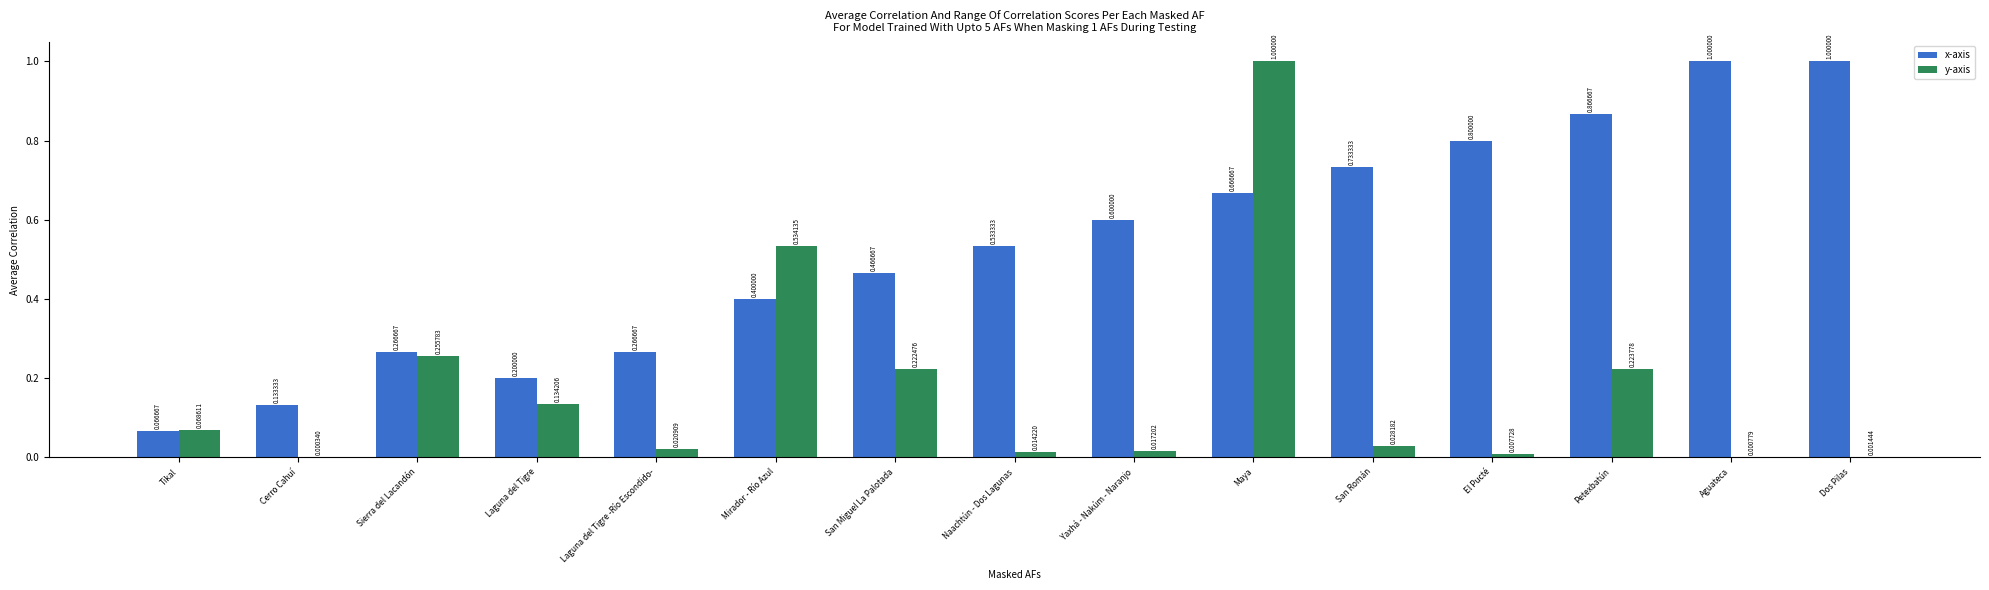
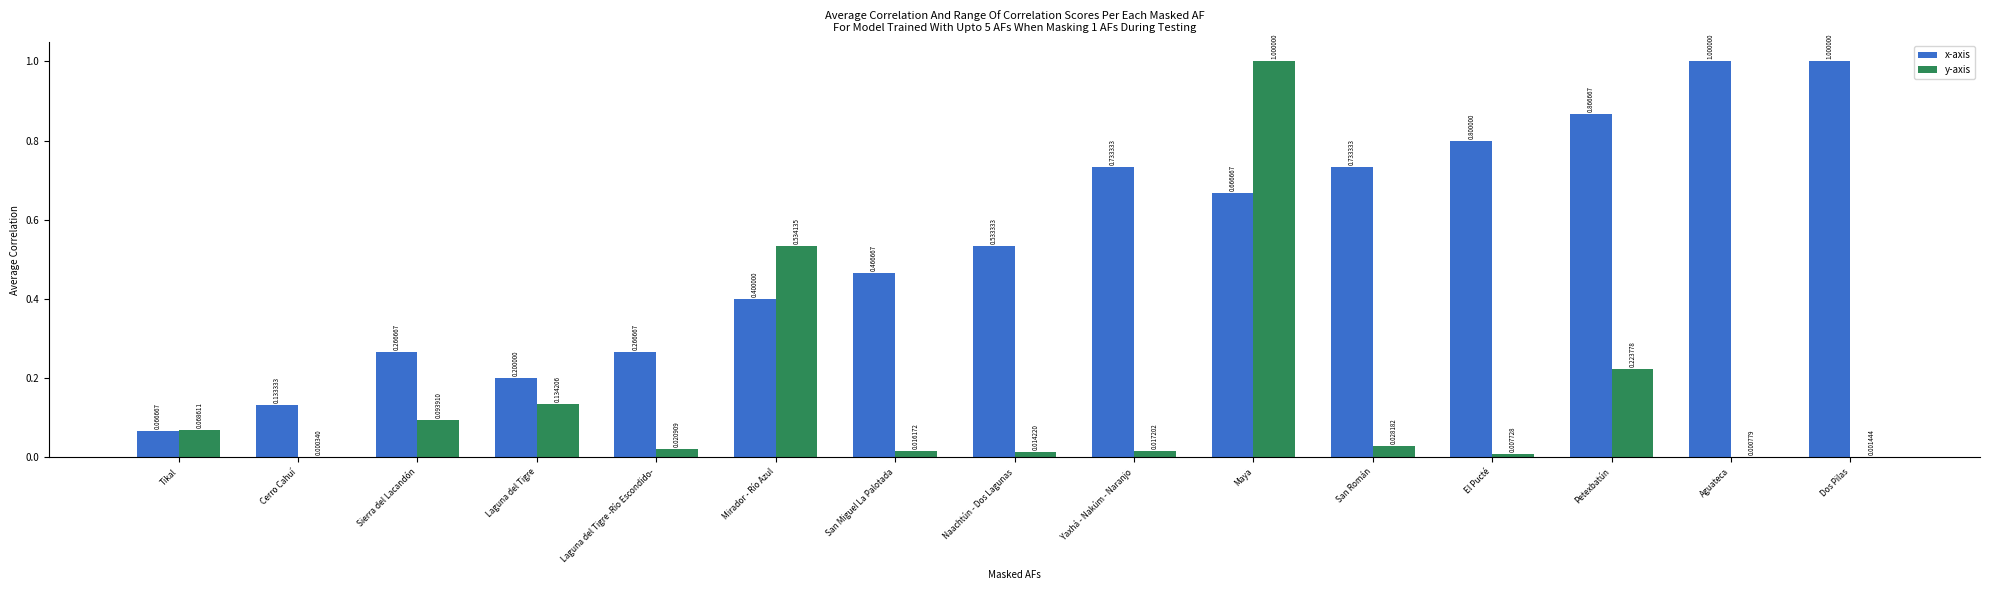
y-axis, Sierra del Lacandón: 0.255783 -> 0.093910
y-axis, San Miguel La Palotada: 0.222476 -> 0.016172
x-axis, Yaxhá - Nakúm - Naranjo: 0.600000 -> 0.733333
